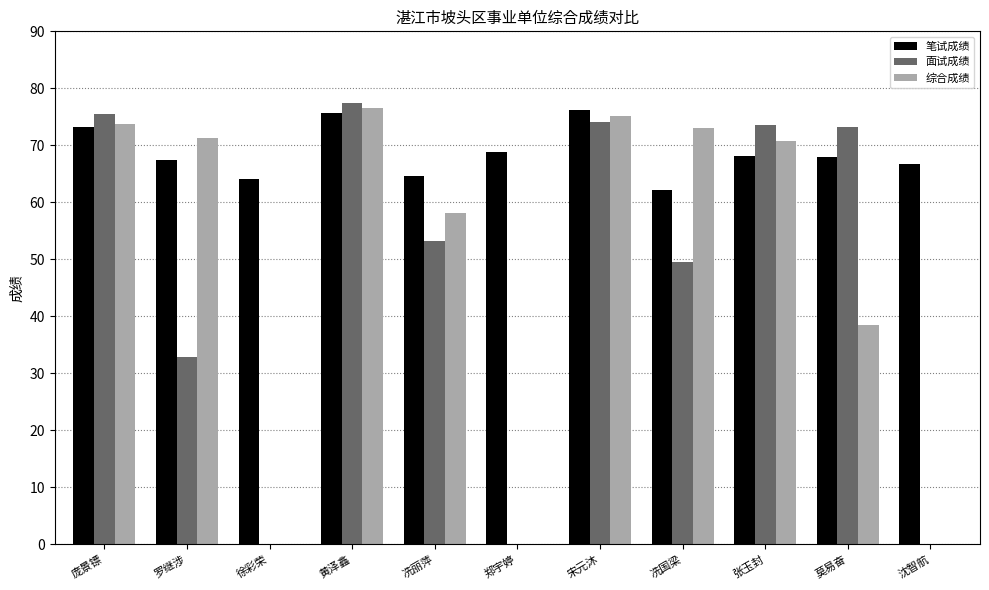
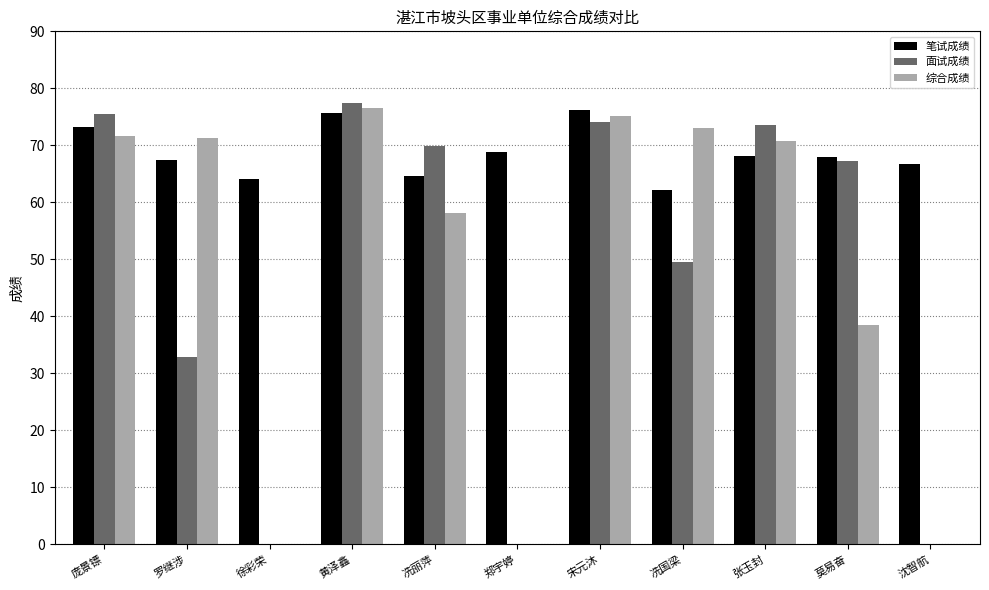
综合成绩, 庞景镖: 74 -> 72
面试成绩, 冼丽萍: 53 -> 70
面试成绩, 莫易奋: 73 -> 67
